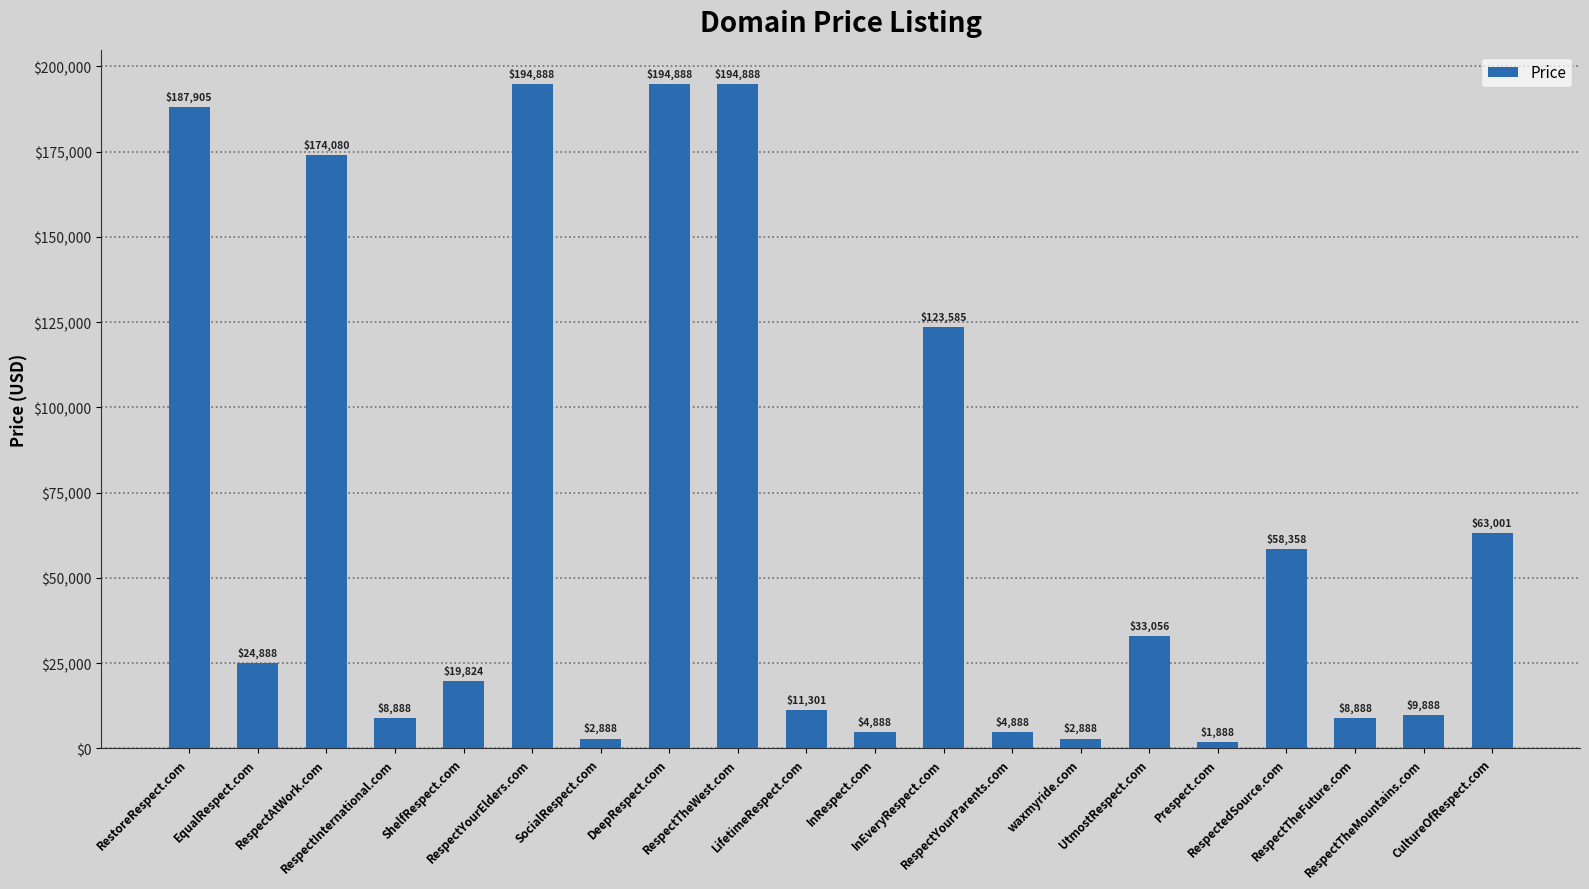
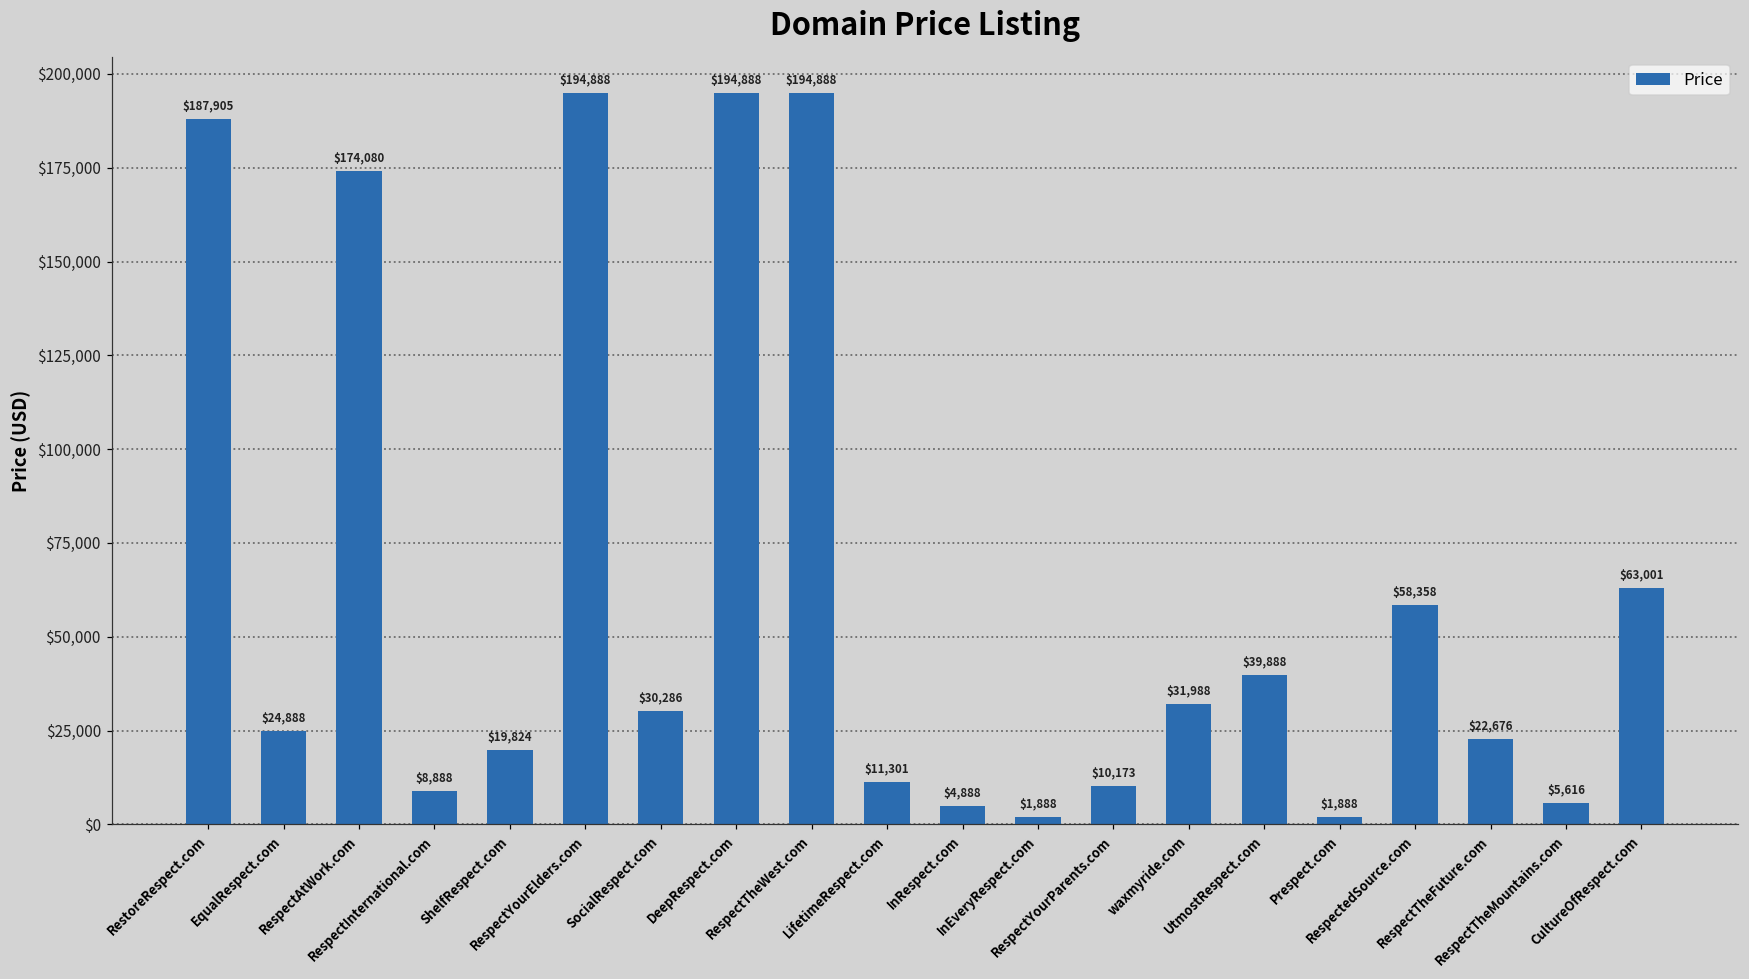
SocialRespect.com: $2,888 -> $30,286
InEveryRespect.com: $123,585 -> $1,888
RespectYourParents.com: $4,888 -> $10,173
waxmyride.com: $2,888 -> $31,988
UtmostRespect.com: $33,056 -> $39,888
RespectTheFuture.com: $8,888 -> $22,676
RespectTheMountains.com: $9,888 -> $5,616
